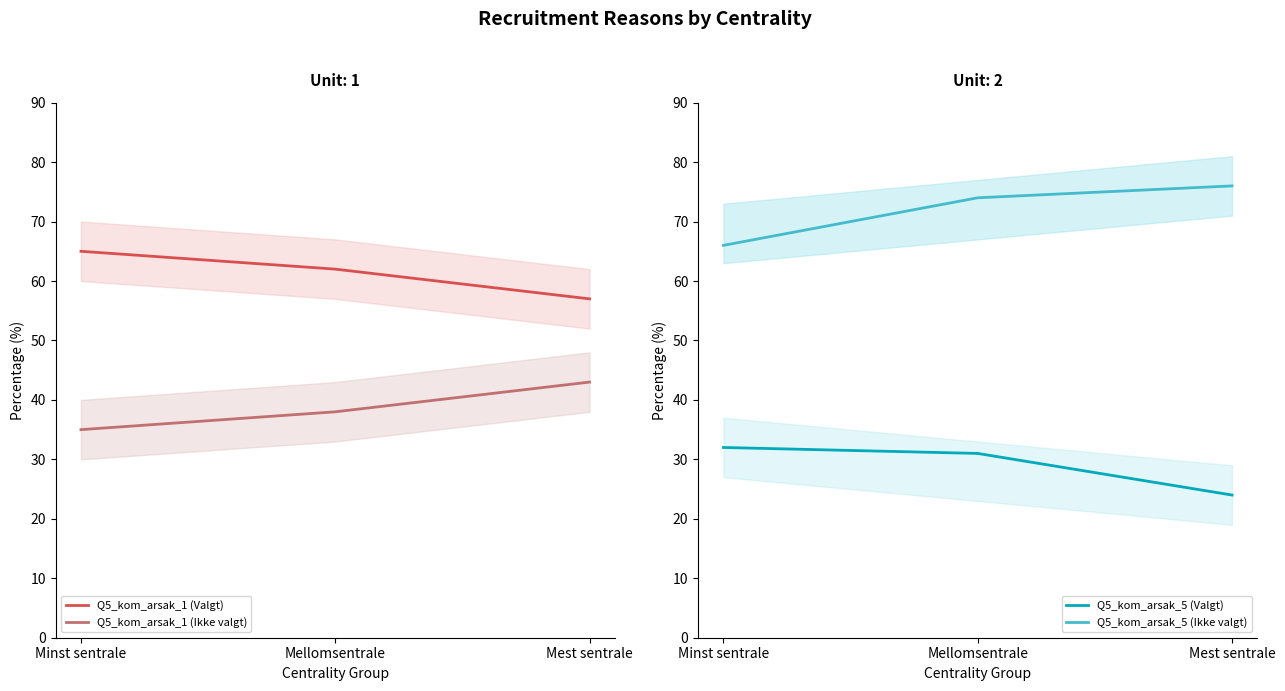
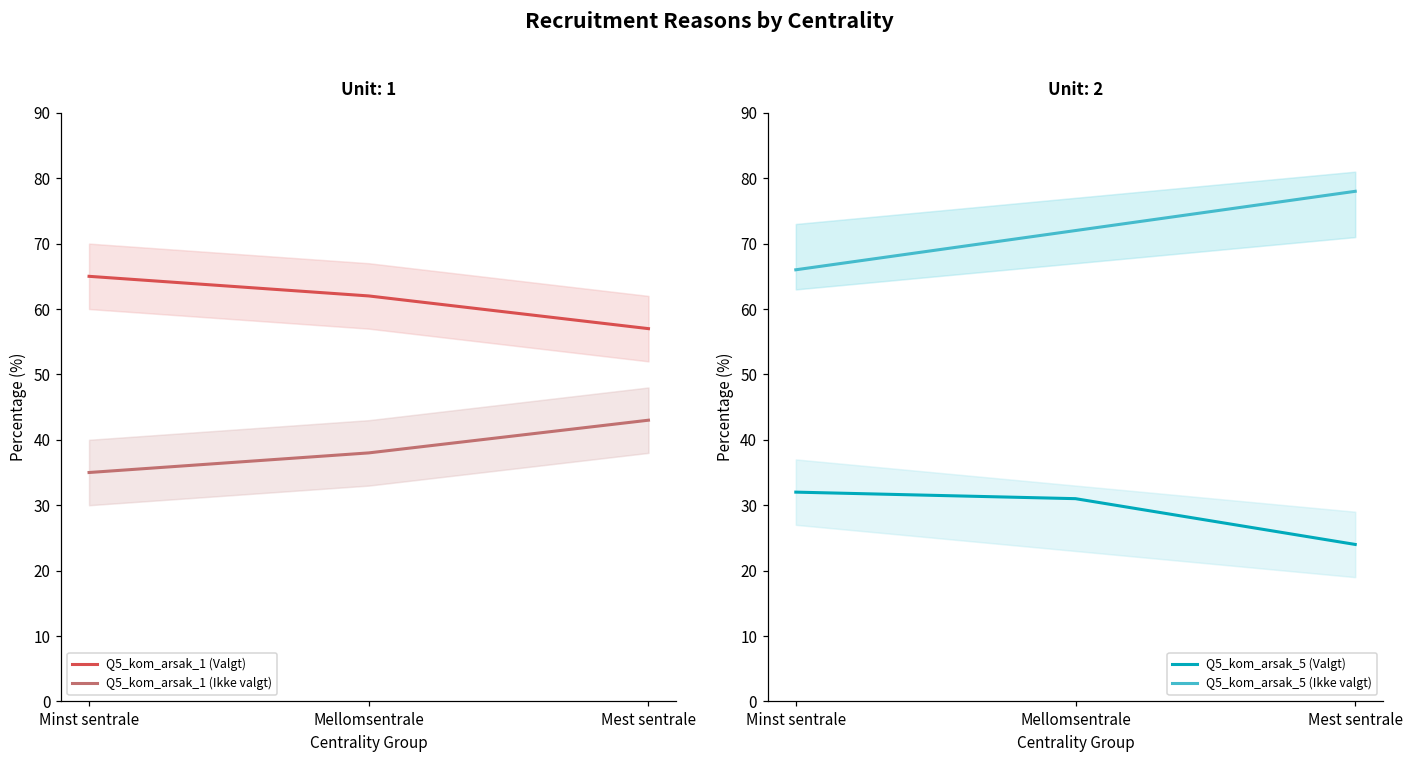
Unit: 2, Q5_kom_arsak_5 (Ikke valgt), Mellomsentrale: 74 -> 72
Unit: 2, Q5_kom_arsak_5 (Ikke valgt), Mest sentrale: 76 -> 78
